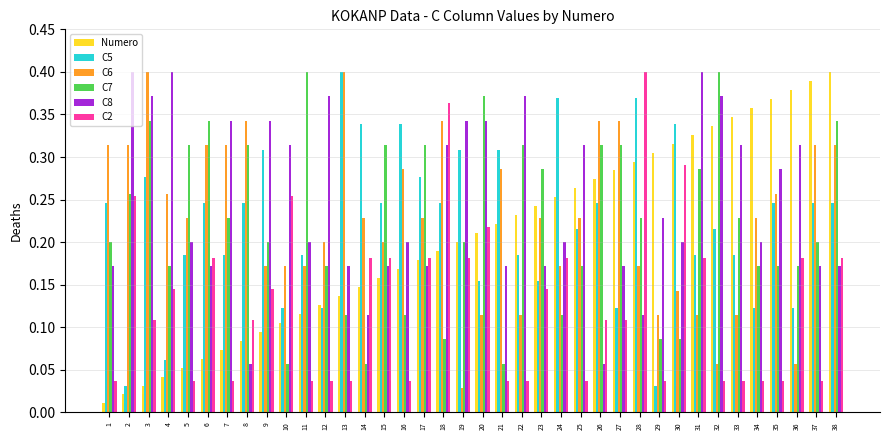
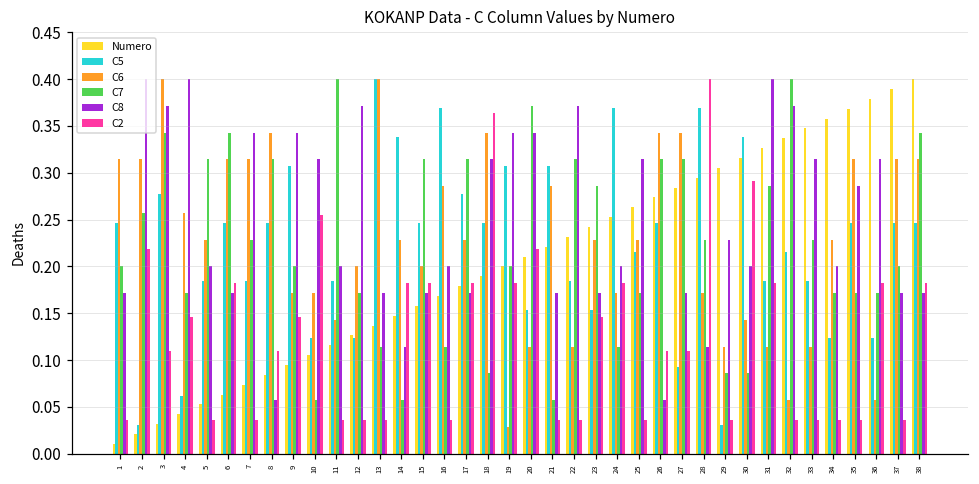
C2, 2: 0.25 -> 0.22
C6, 11: 0.17 -> 0.14
C5, 16: 0.34 -> 0.37
C5, 27: 0.12 -> 0.09
C6, 35: 0.26 -> 0.31
